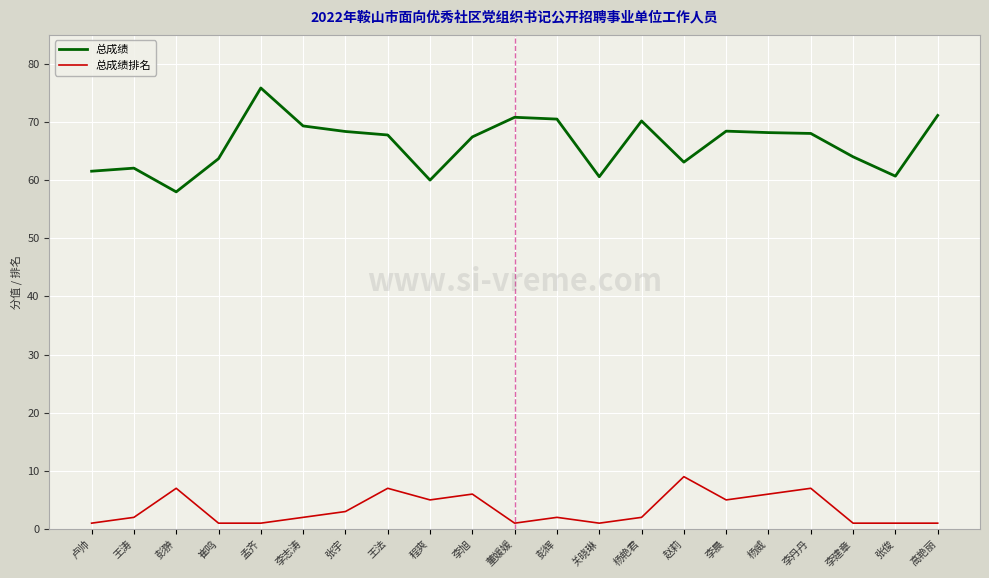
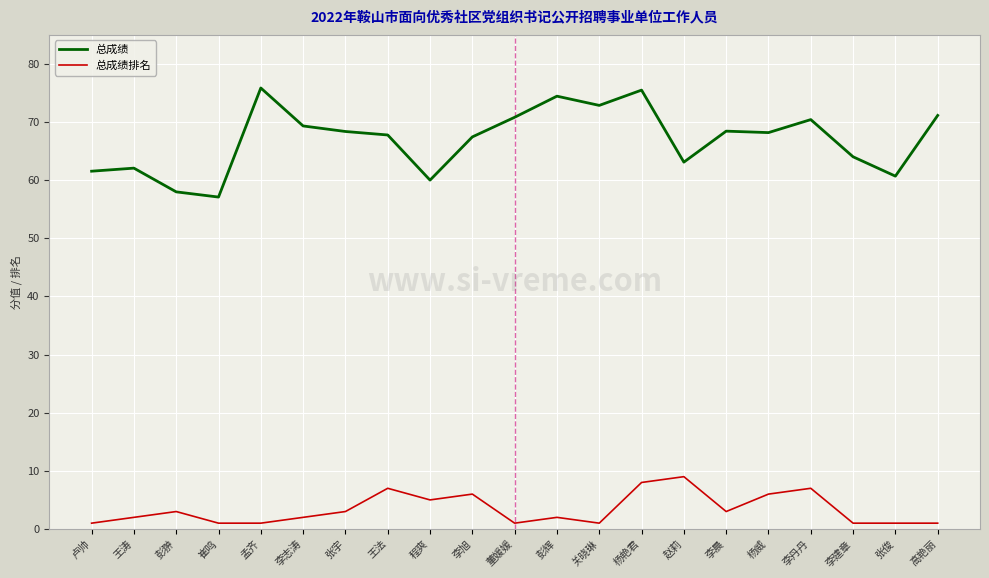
总成绩排名, 彭翀: 7 -> 3
总成绩, 崔鸣: 64 -> 57
总成绩, 彭辉: 71 -> 74
总成绩, 关晓琳: 61 -> 73
总成绩, 杨艳君: 70 -> 76
总成绩排名, 杨艳君: 2 -> 8
总成绩排名, 李晨: 5 -> 3
总成绩, 李丹丹: 68 -> 70
